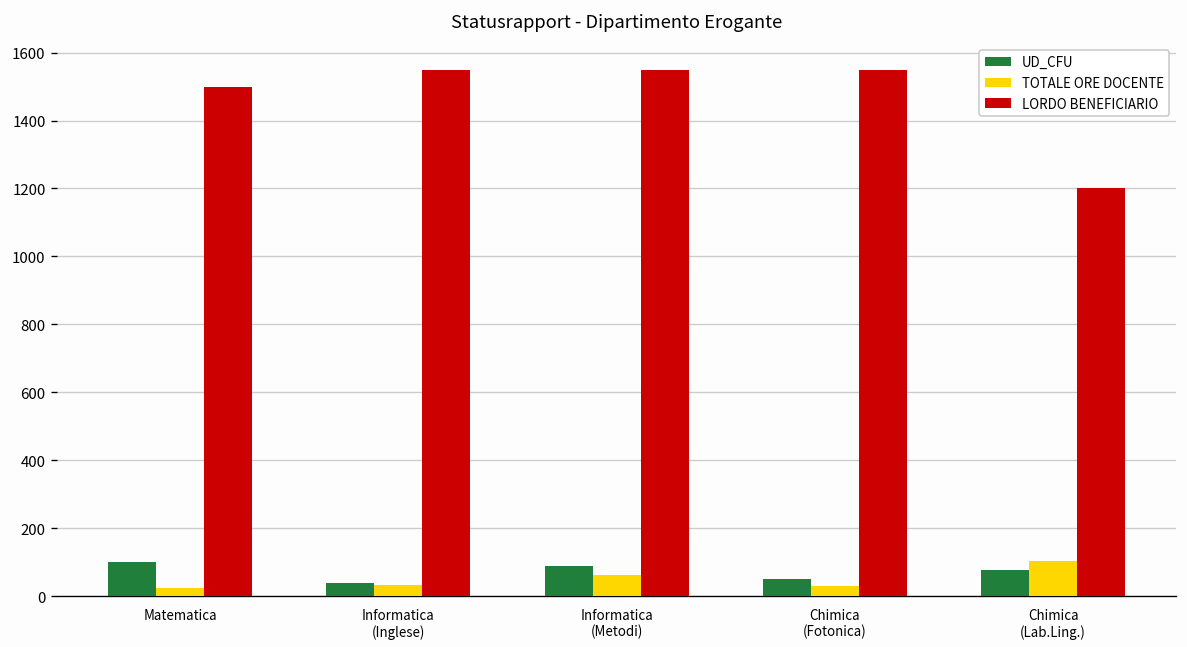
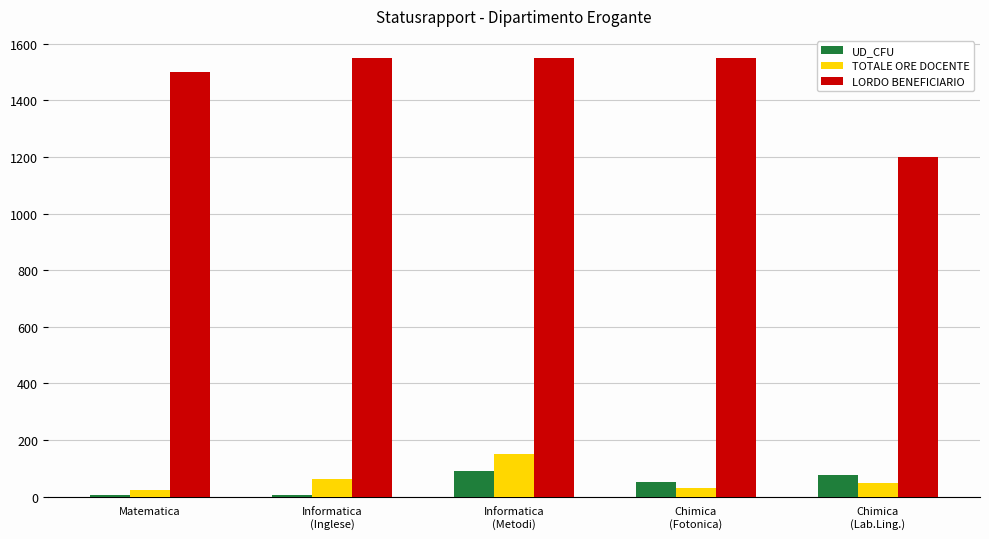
UD_CFU, Matematica: 100 -> 10
UD_CFU, Informatica (Inglese): 40 -> 10
TOTALE ORE DOCENTE, Informatica (Inglese): 30 -> 60
TOTALE ORE DOCENTE, Informatica (Metodi): 60 -> 150
TOTALE ORE DOCENTE, Chimica (Lab.Ling.): 100 -> 50
